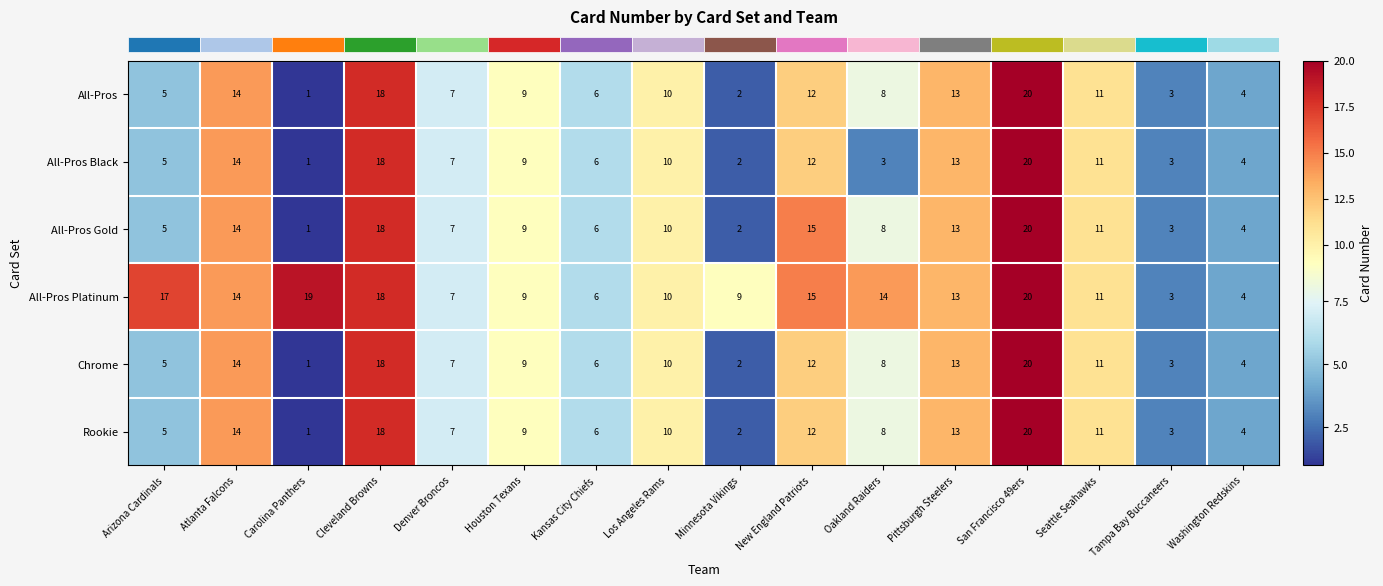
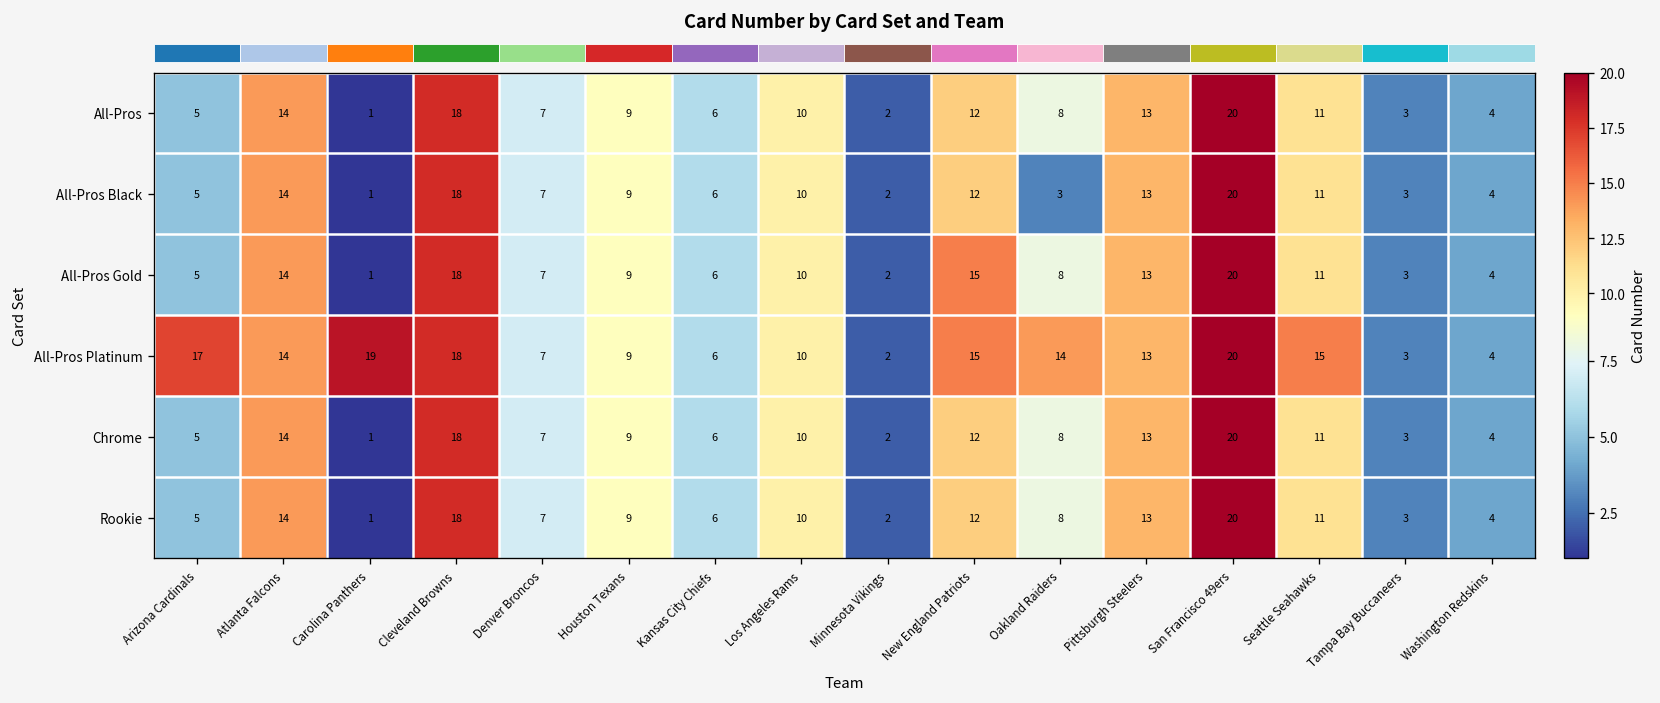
All-Pros Platinum, Minnesota Vikings: 9 -> 2
All-Pros Platinum, Seattle Seahawks: 11 -> 15
